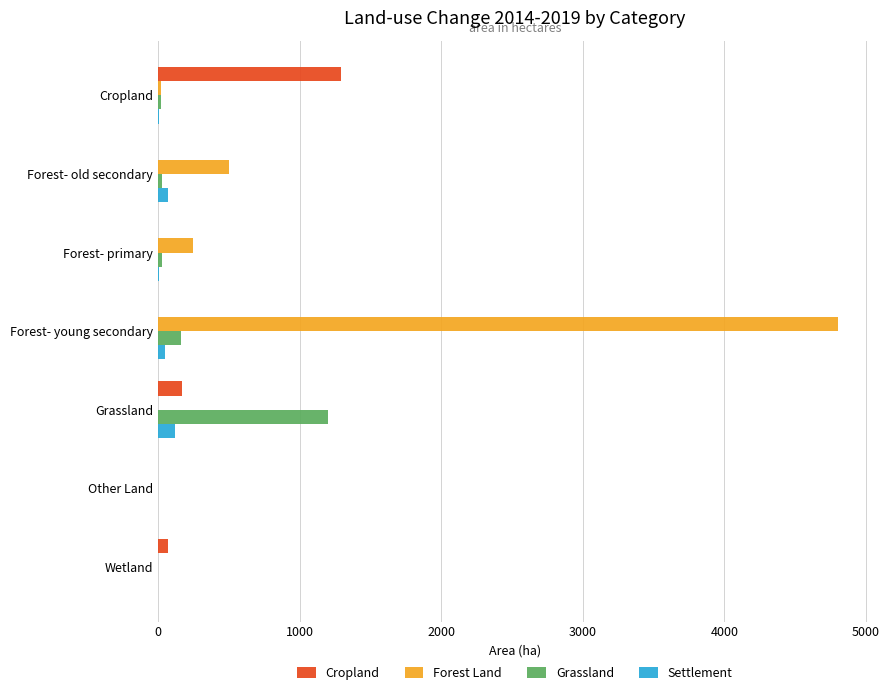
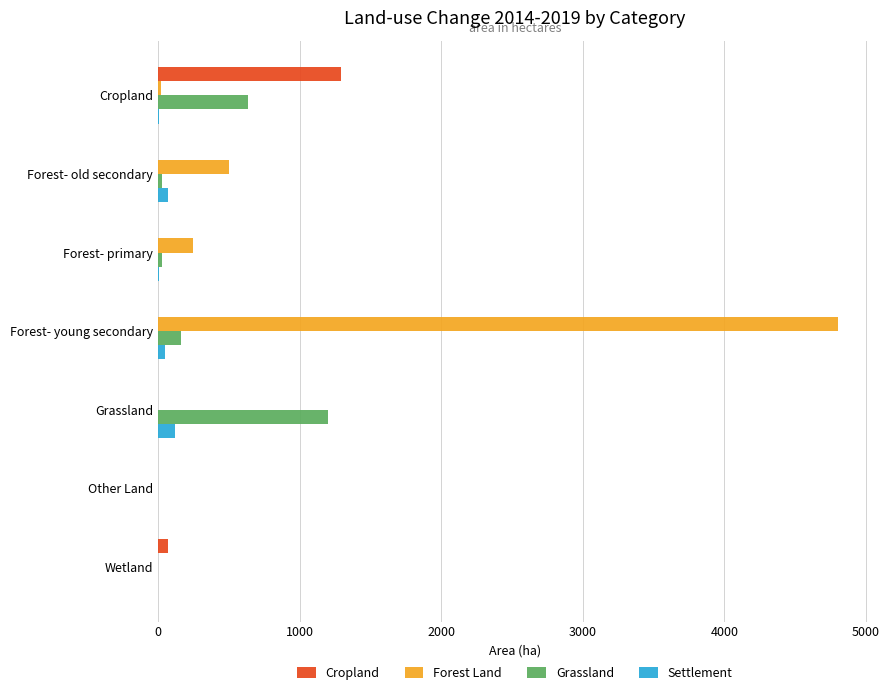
Grassland, Cropland: 20 -> 640
Cropland, Grassland: 170 -> 0
